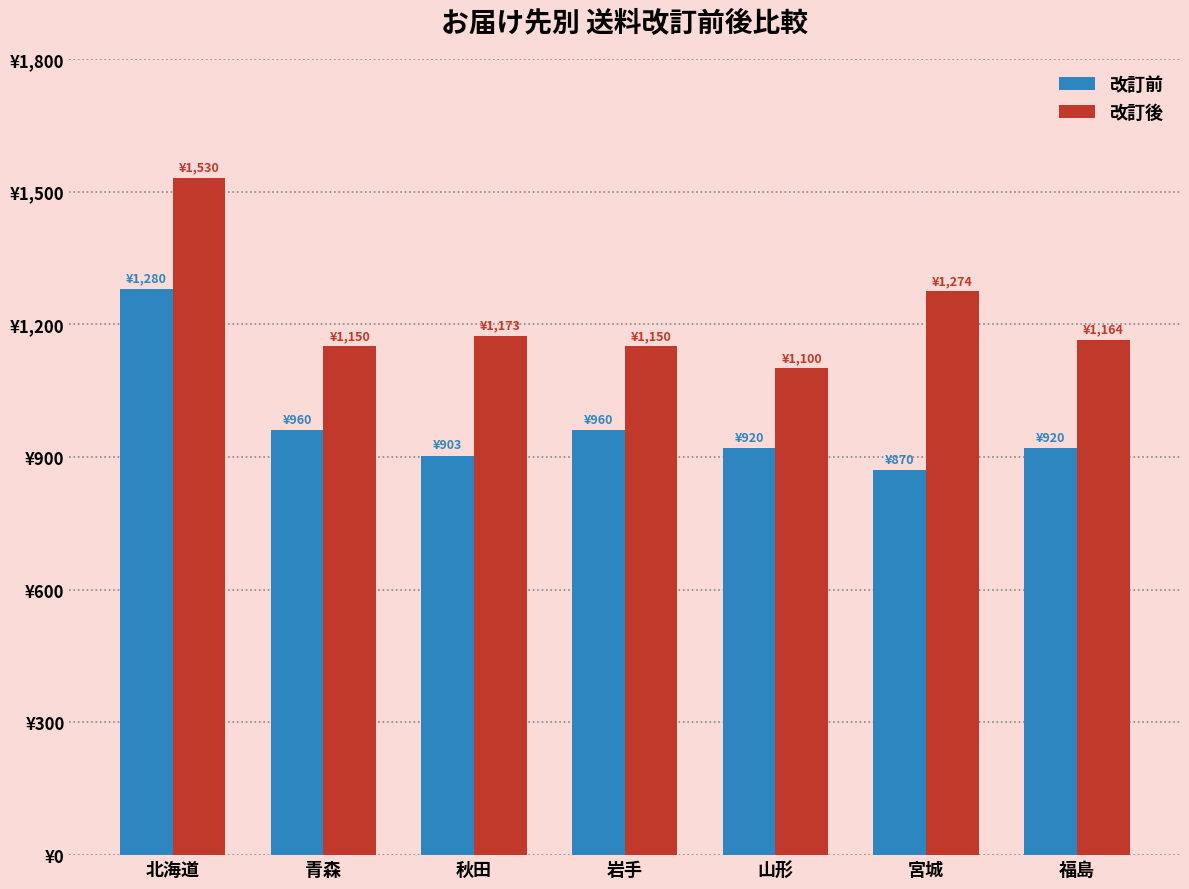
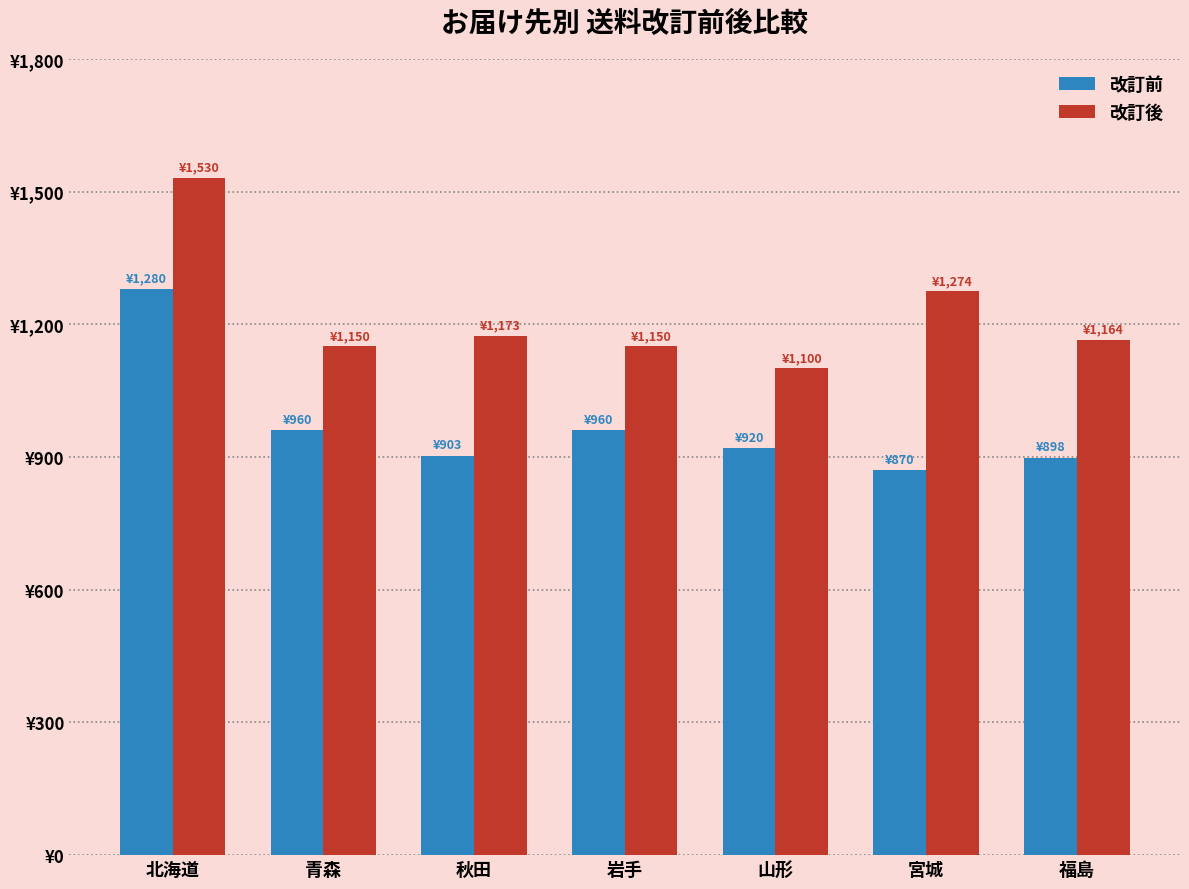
改訂前, 福島: ¥920 -> ¥898
